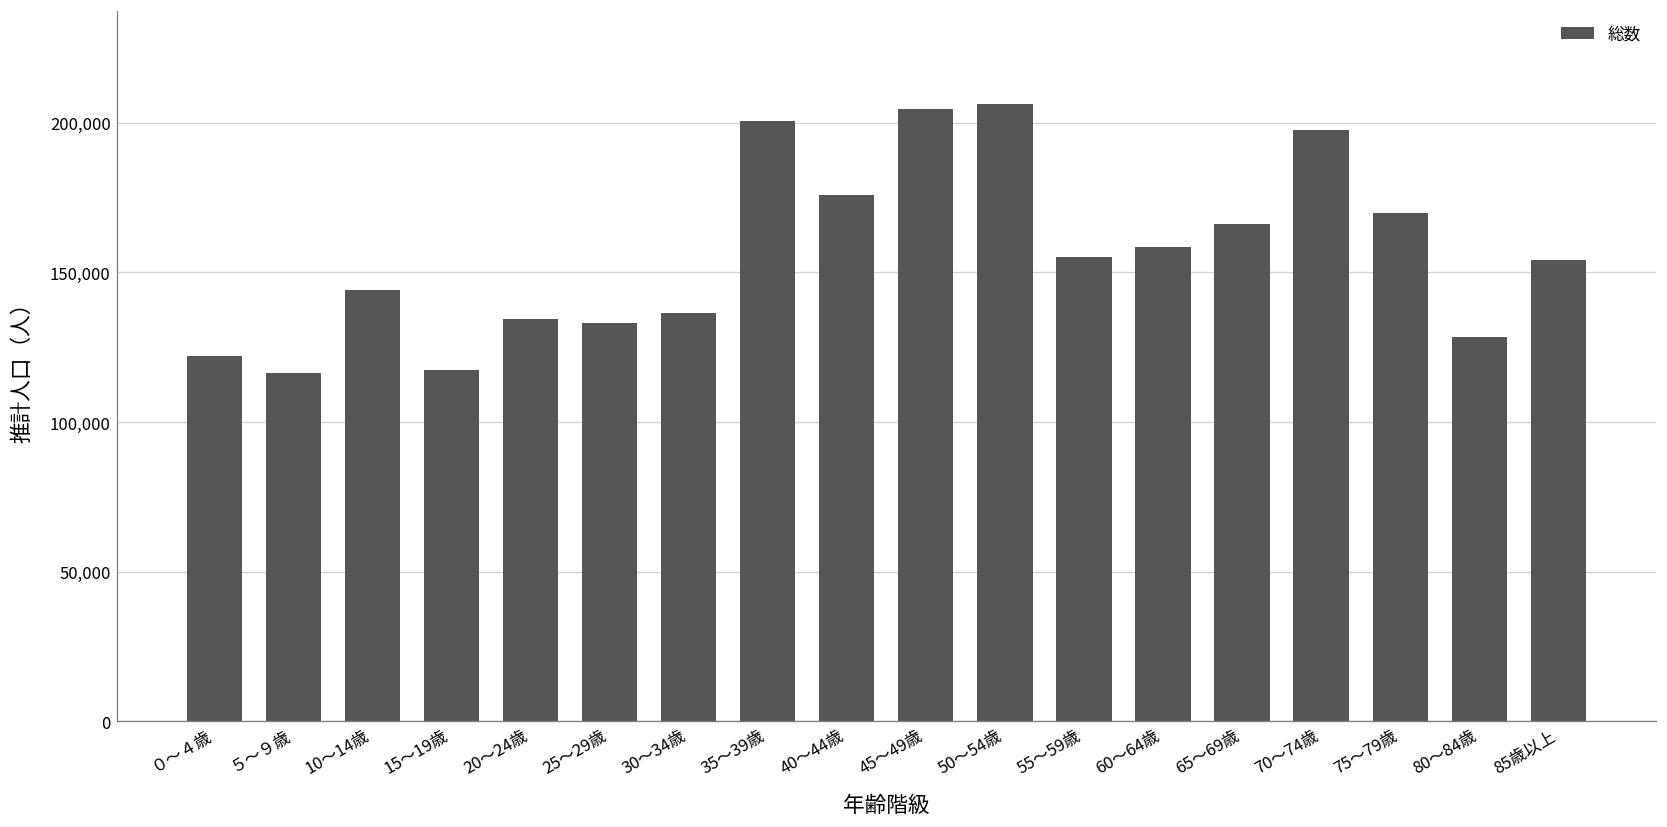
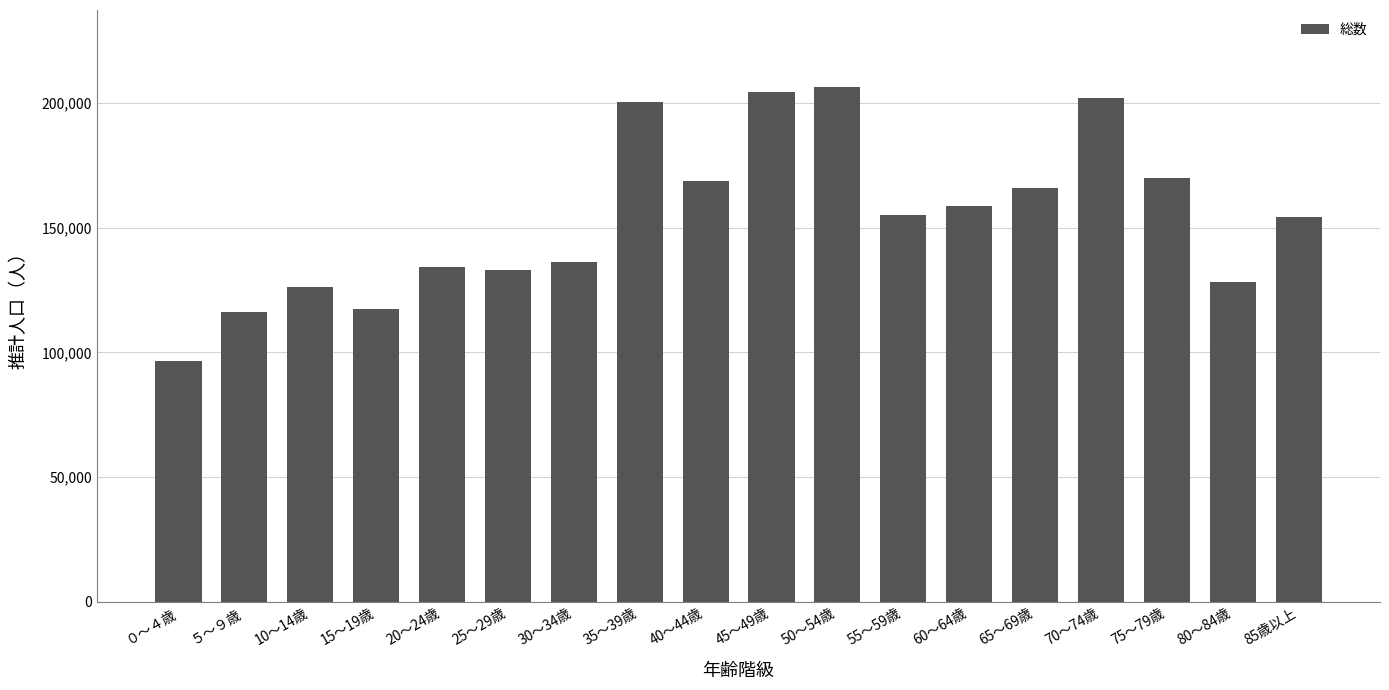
０～４歳: 122,000 -> 97,000
10～14歳: 144,000 -> 126,000
40～44歳: 176,000 -> 169,000
70～74歳: 198,000 -> 202,000
